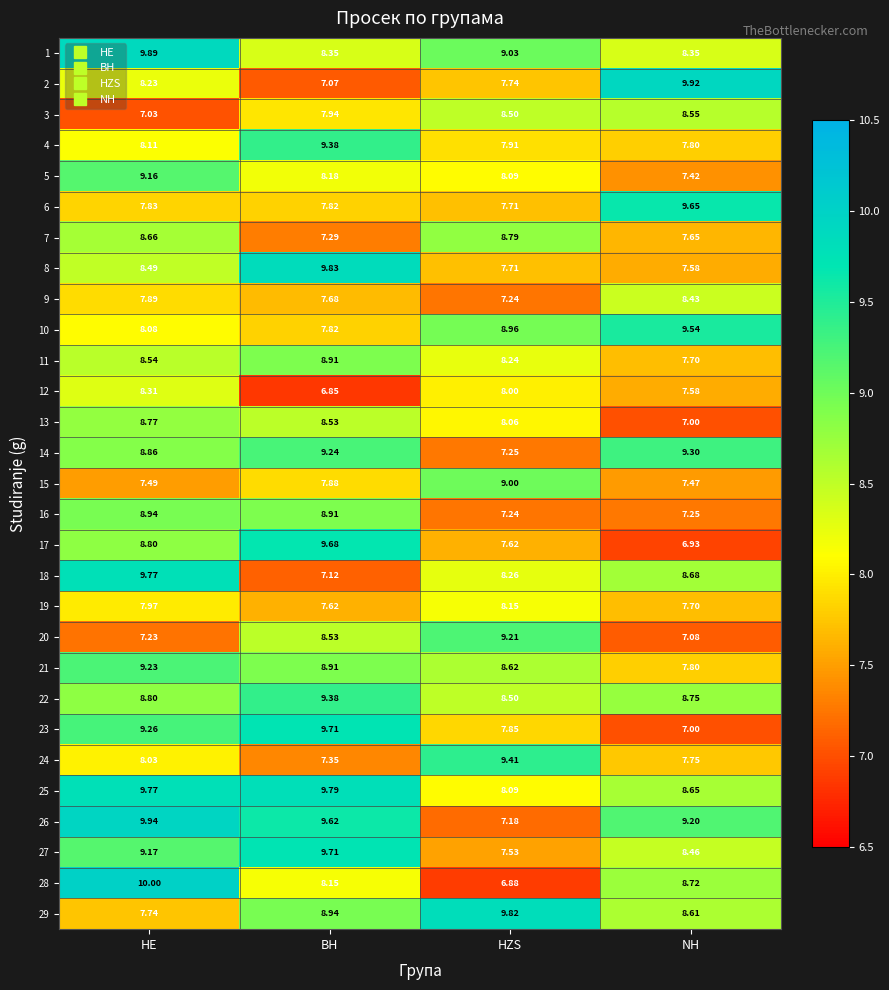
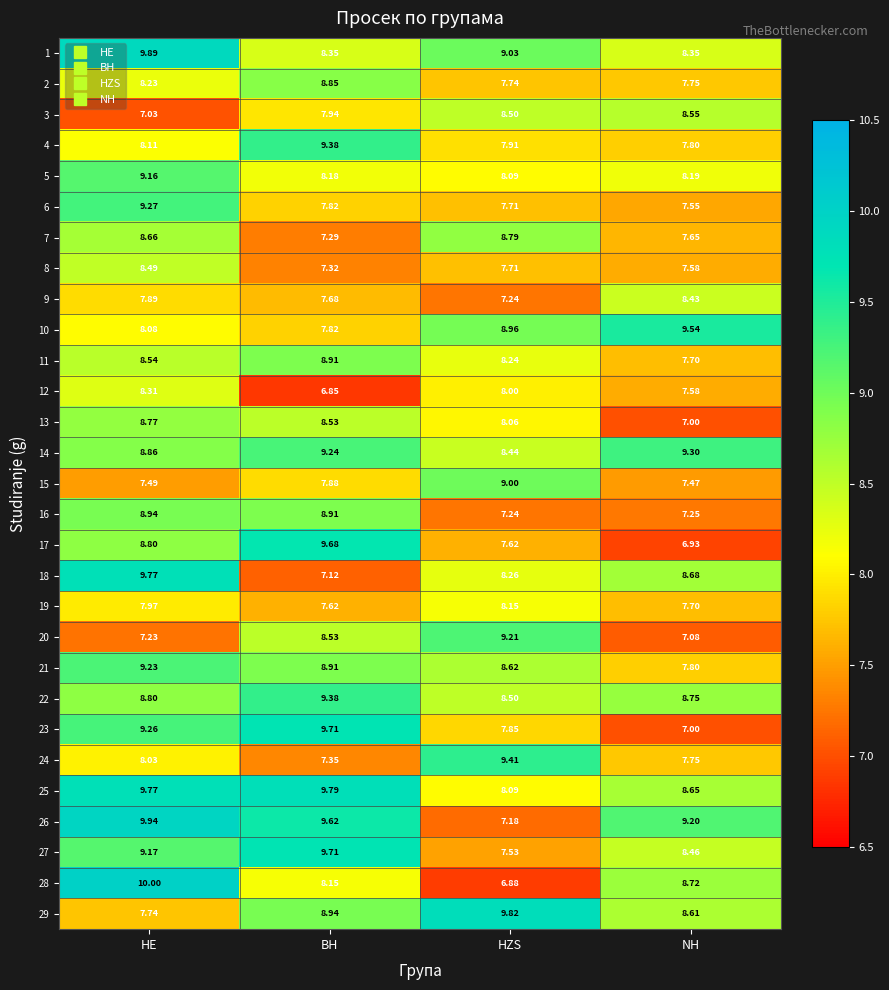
2, BH: 7.07 -> 8.85
2, NH: 9.92 -> 7.75
5, NH: 7.42 -> 8.19
6, HE: 7.83 -> 9.27
6, NH: 9.65 -> 7.55
8, BH: 9.83 -> 7.32
14, HZS: 7.25 -> 8.44
